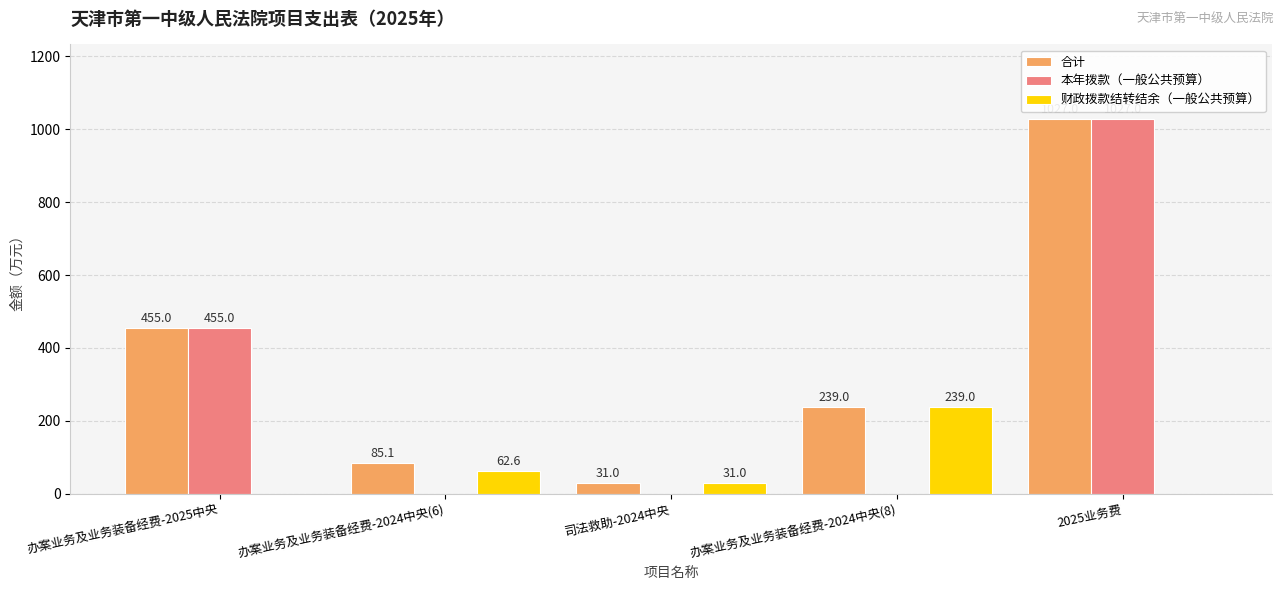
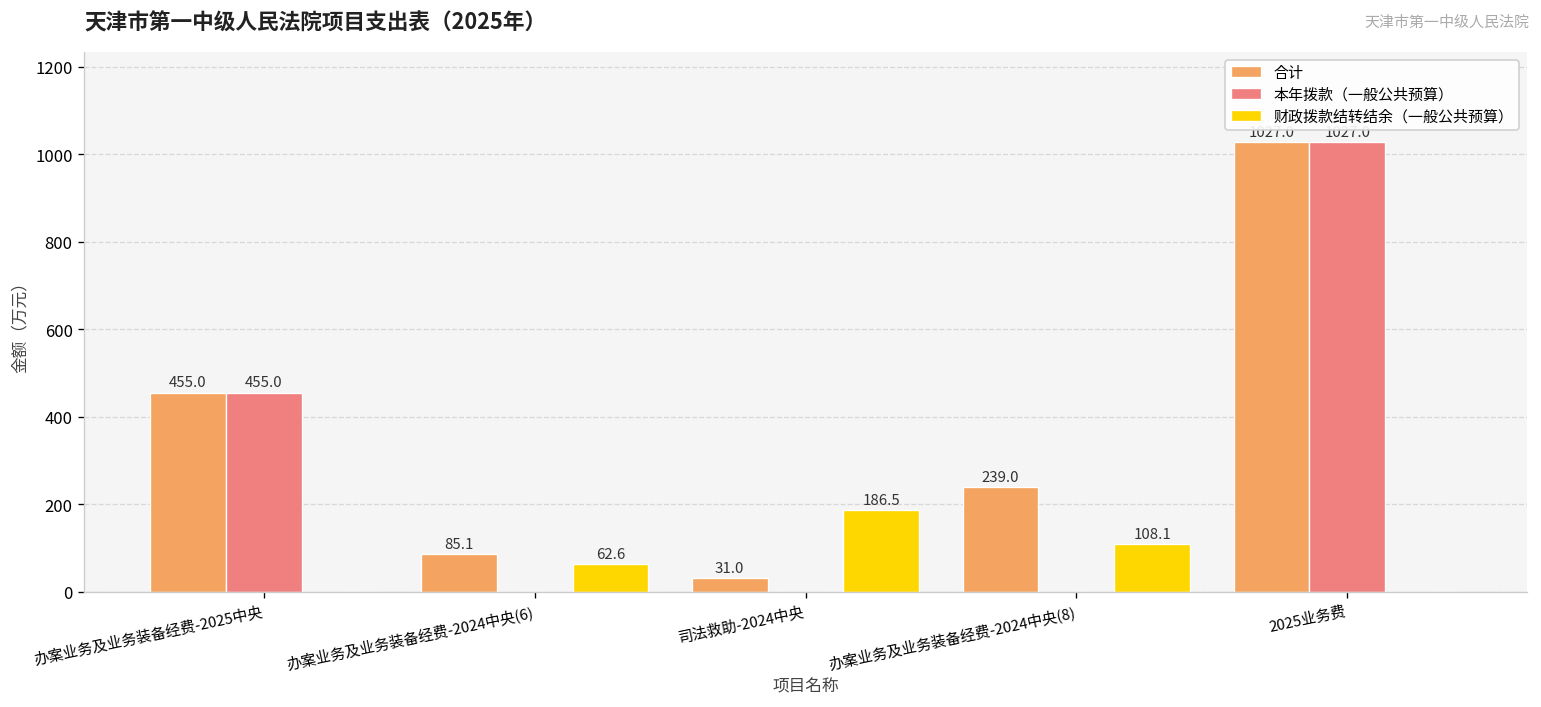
财政拨款结转结余（一般公共预算）, 司法救助-2024中央: 31.0 -> 186.5
财政拨款结转结余（一般公共预算）, 办案业务及业务装备经费-2024中央(8): 239.0 -> 108.1
